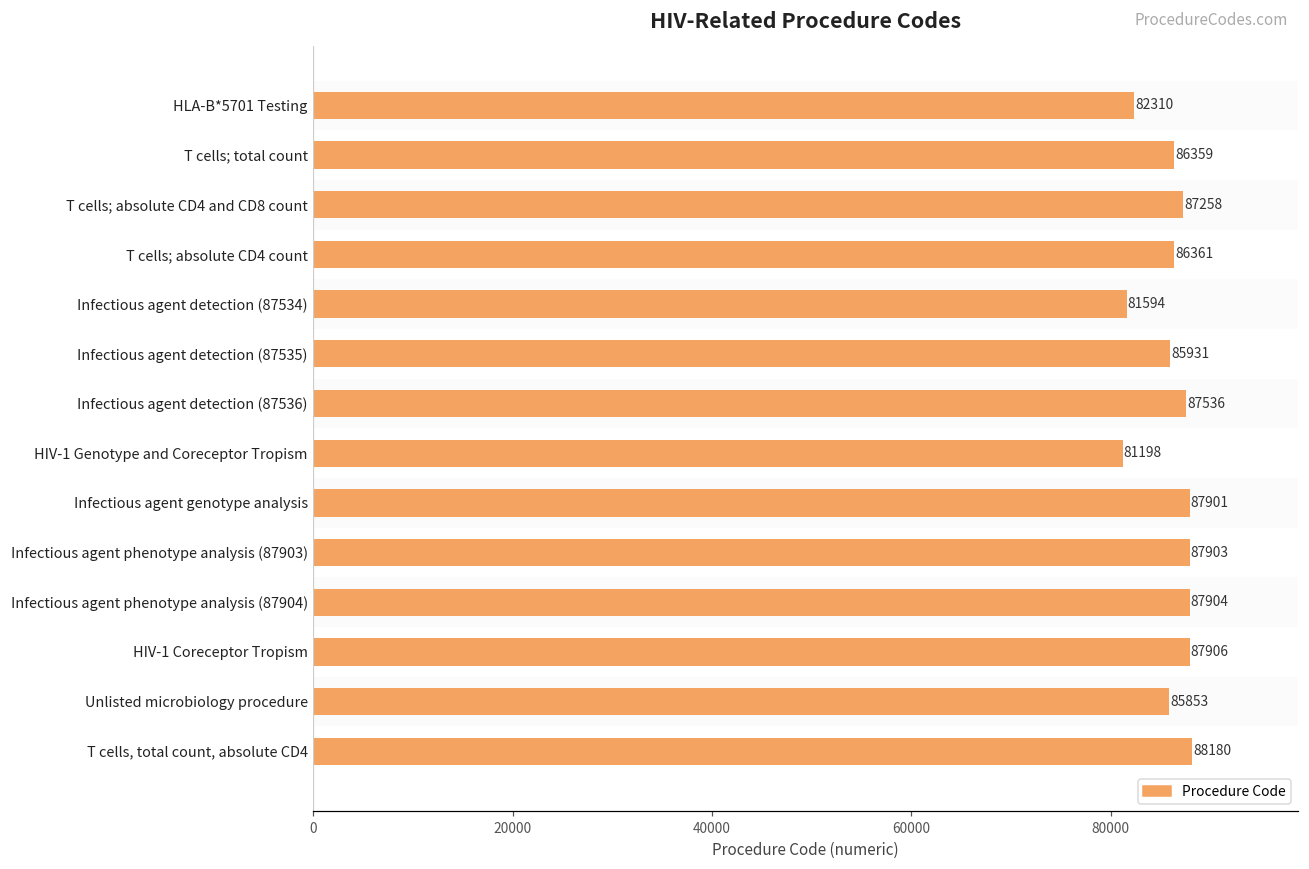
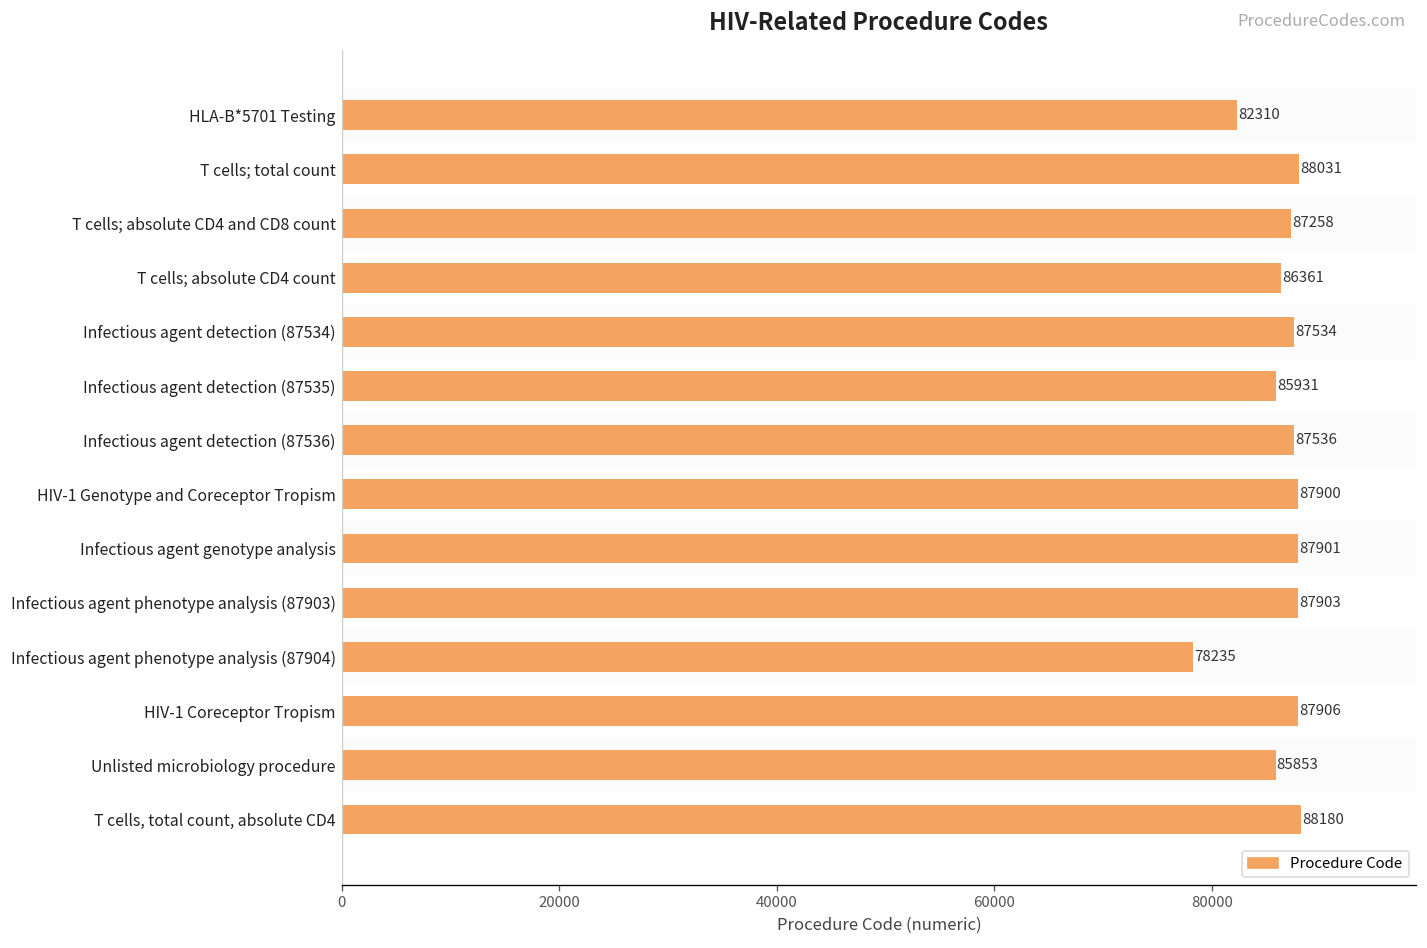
T cells; total count: 86359 -> 88031
Infectious agent detection (87534): 81594 -> 87534
HIV-1 Genotype and Coreceptor Tropism: 81198 -> 87900
Infectious agent phenotype analysis (87904): 87904 -> 78235
